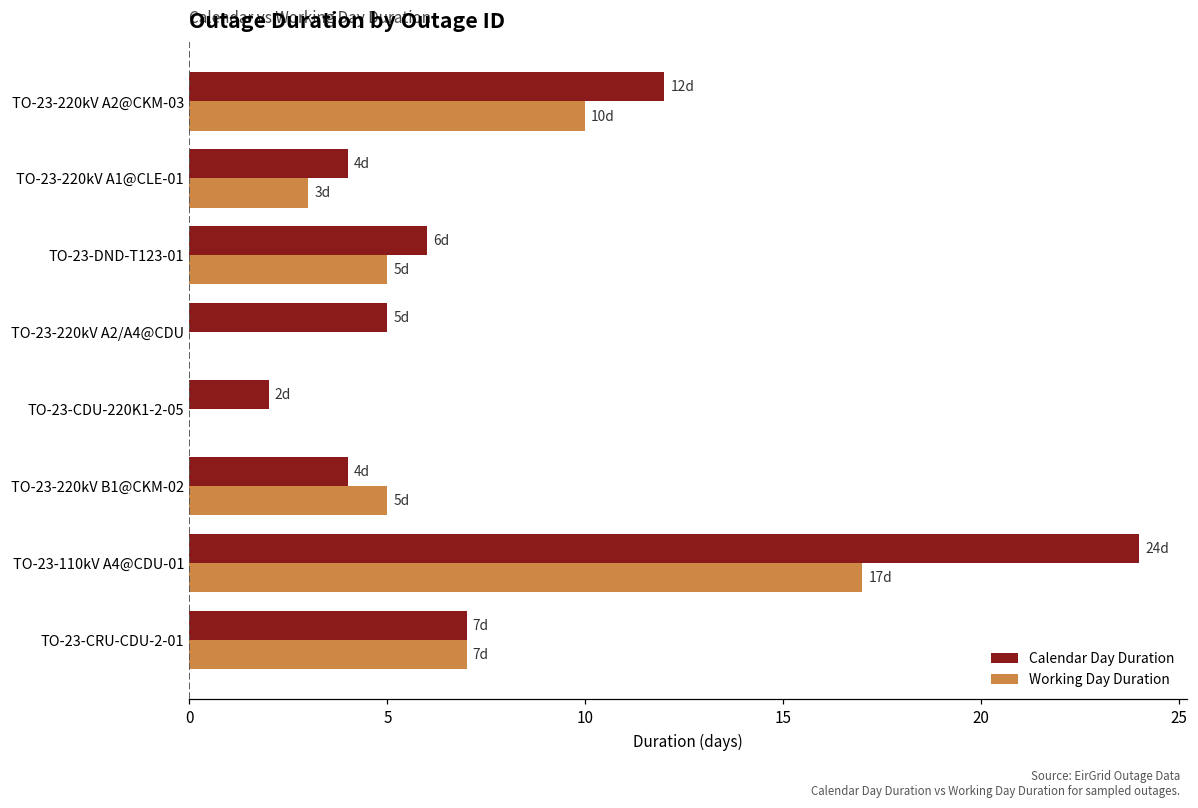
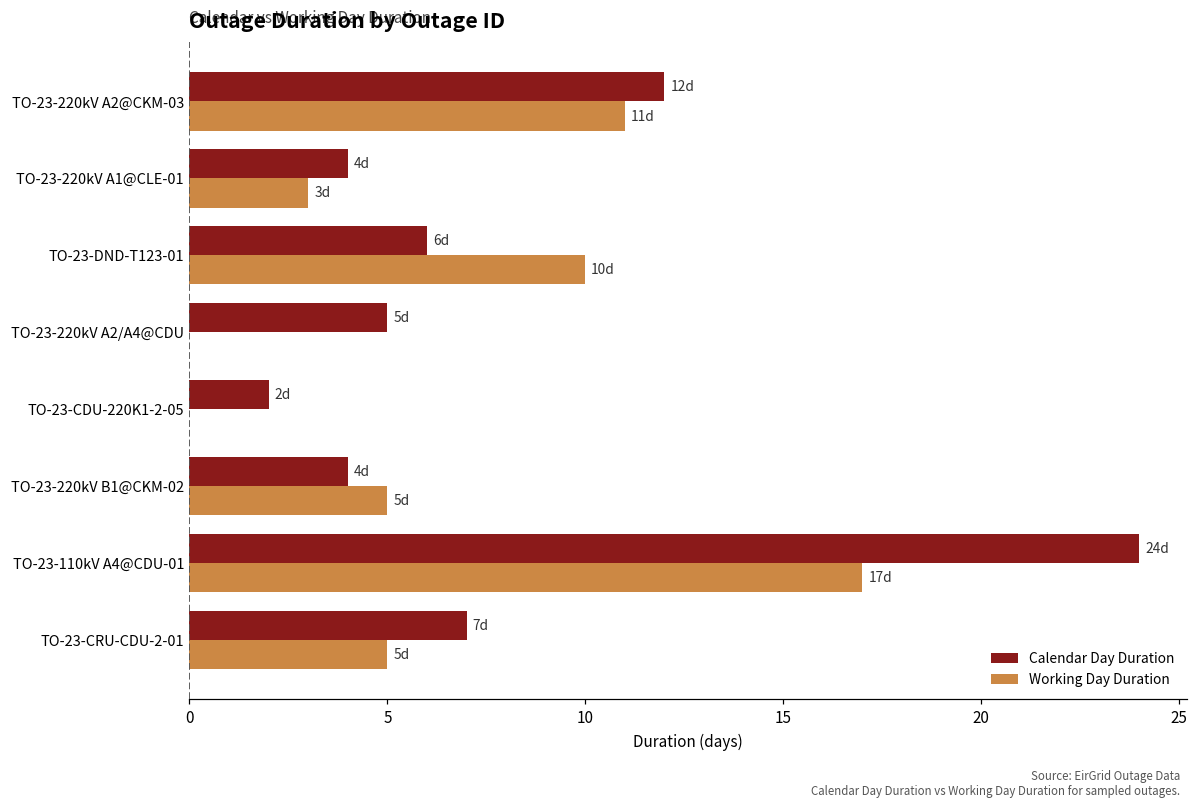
Working Day Duration, TO-23-220kV A2@CKM-03: 10d -> 11d
Working Day Duration, TO-23-DND-T123-01: 5d -> 10d
Working Day Duration, TO-23-CRU-CDU-2-01: 7d -> 5d
